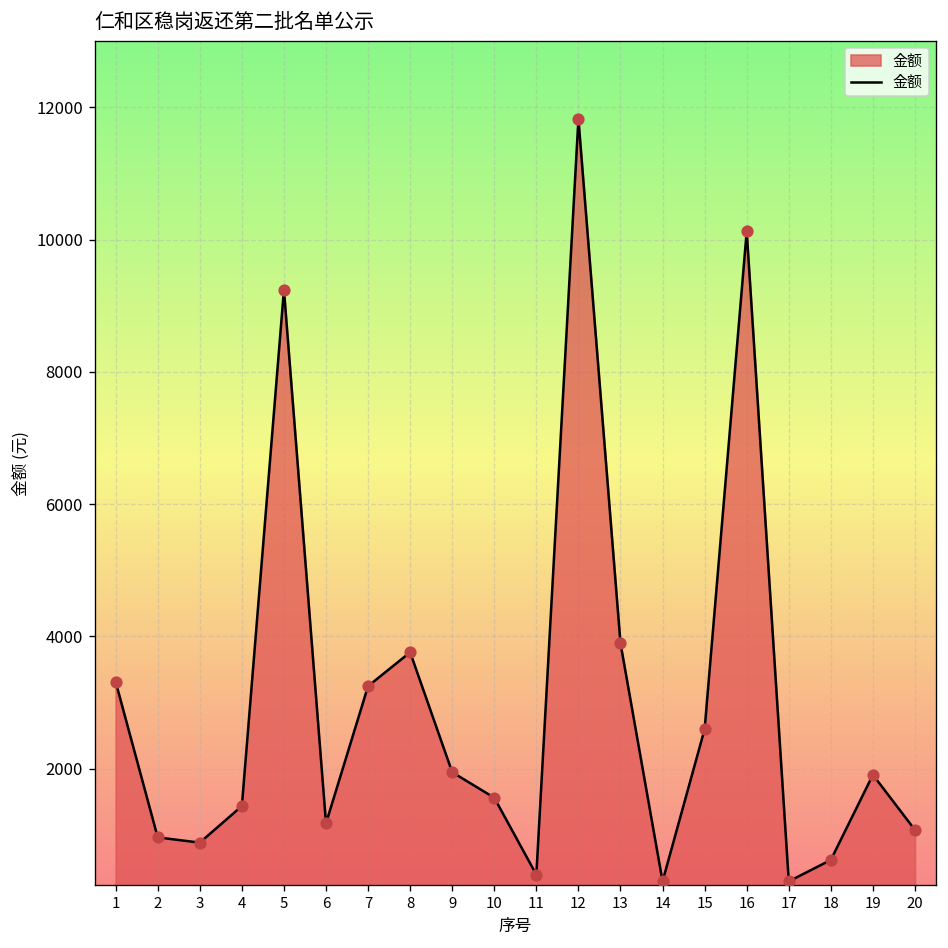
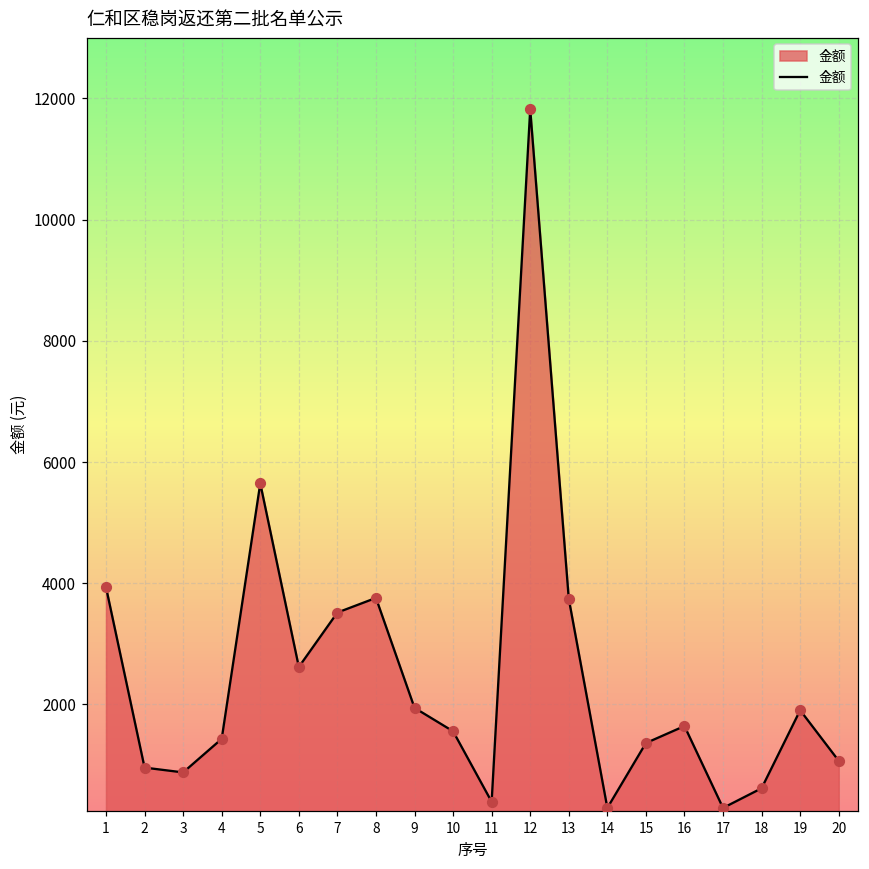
1: 3300 -> 3900
5: 9200 -> 5600
6: 1200 -> 2600
7: 3200 -> 3500
13: 3900 -> 3700
15: 2600 -> 1400
16: 10100 -> 1600
